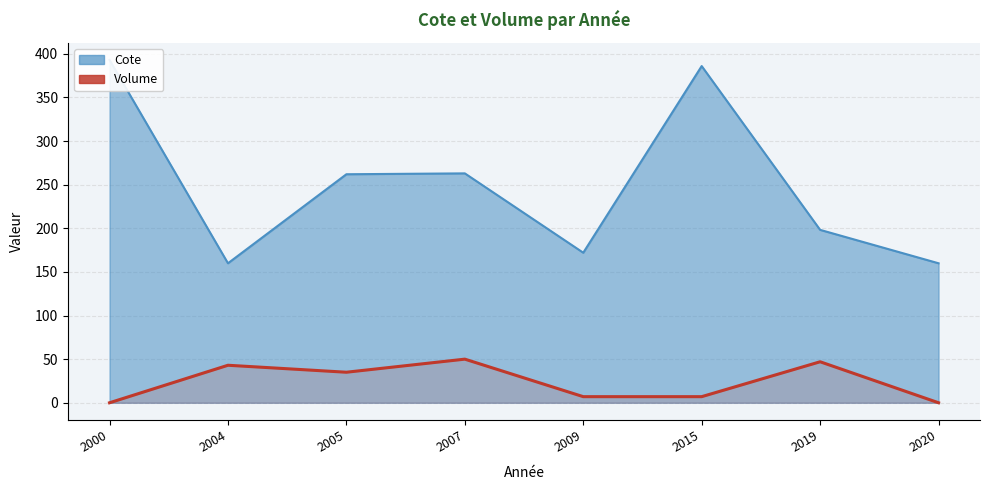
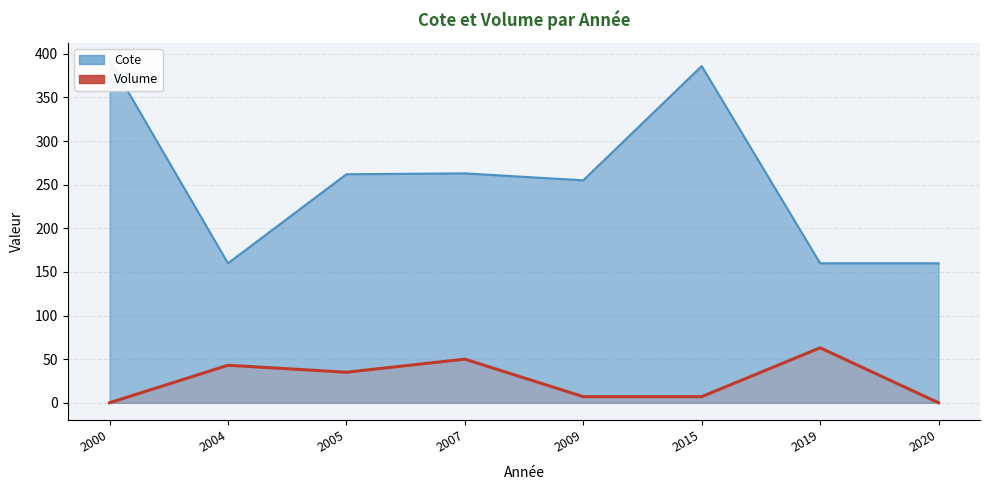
Cote, 2009: 170 -> 260
Cote, 2019: 200 -> 160
Volume, 2019: 50 -> 60
